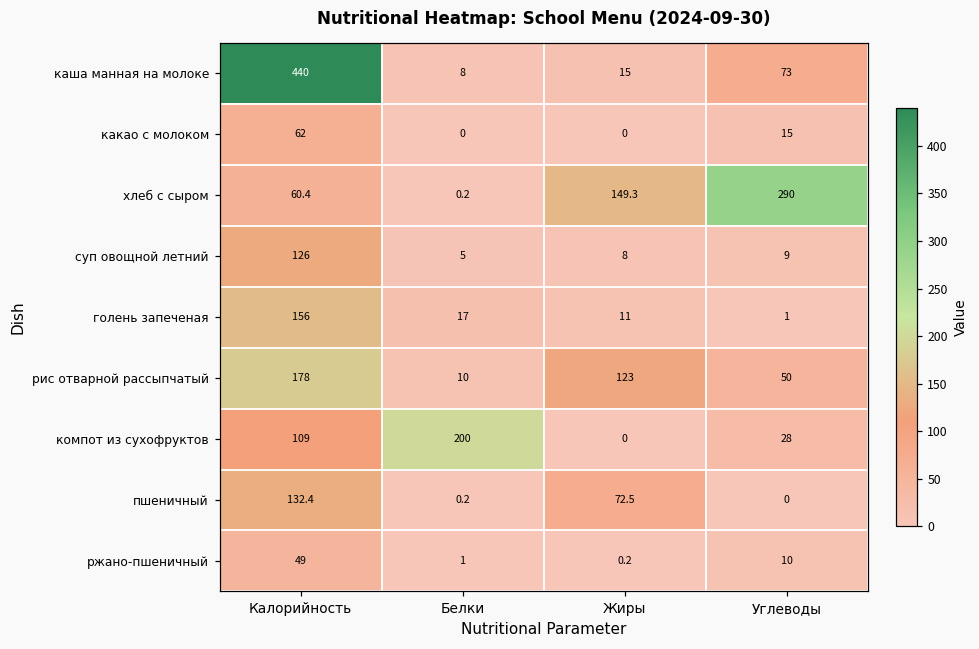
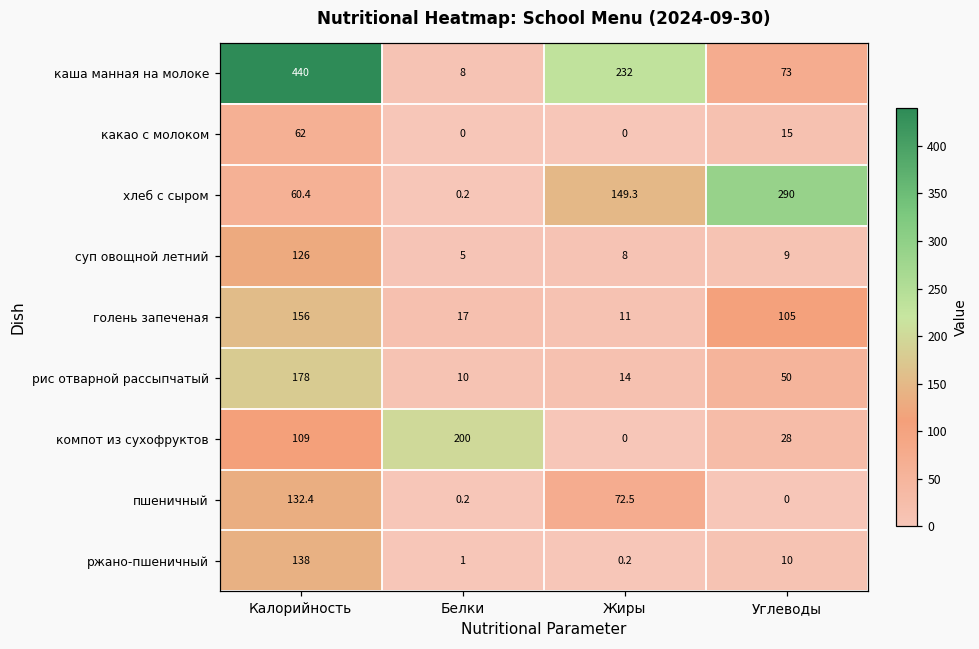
каша манная на молоке, Жиры: 15 -> 232
голень запеченая, Углеводы: 1 -> 105
рис отварной рассыпчатый, Жиры: 123 -> 14
ржано-пшеничный, Калорийность: 49 -> 138
